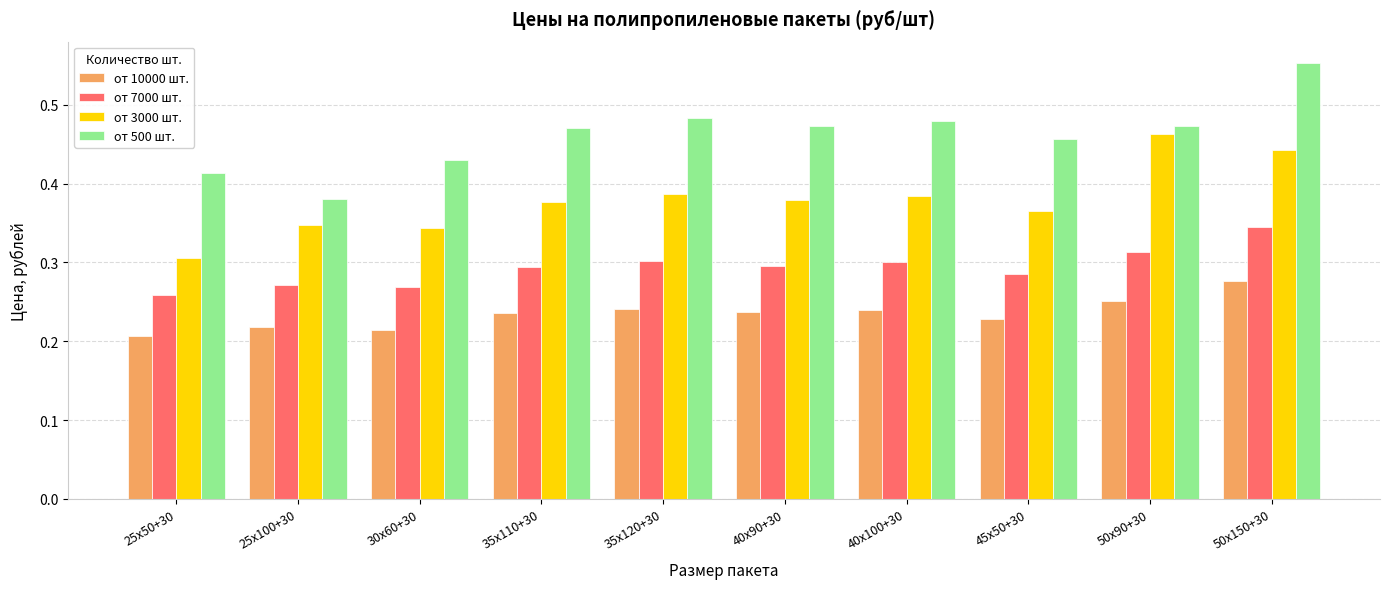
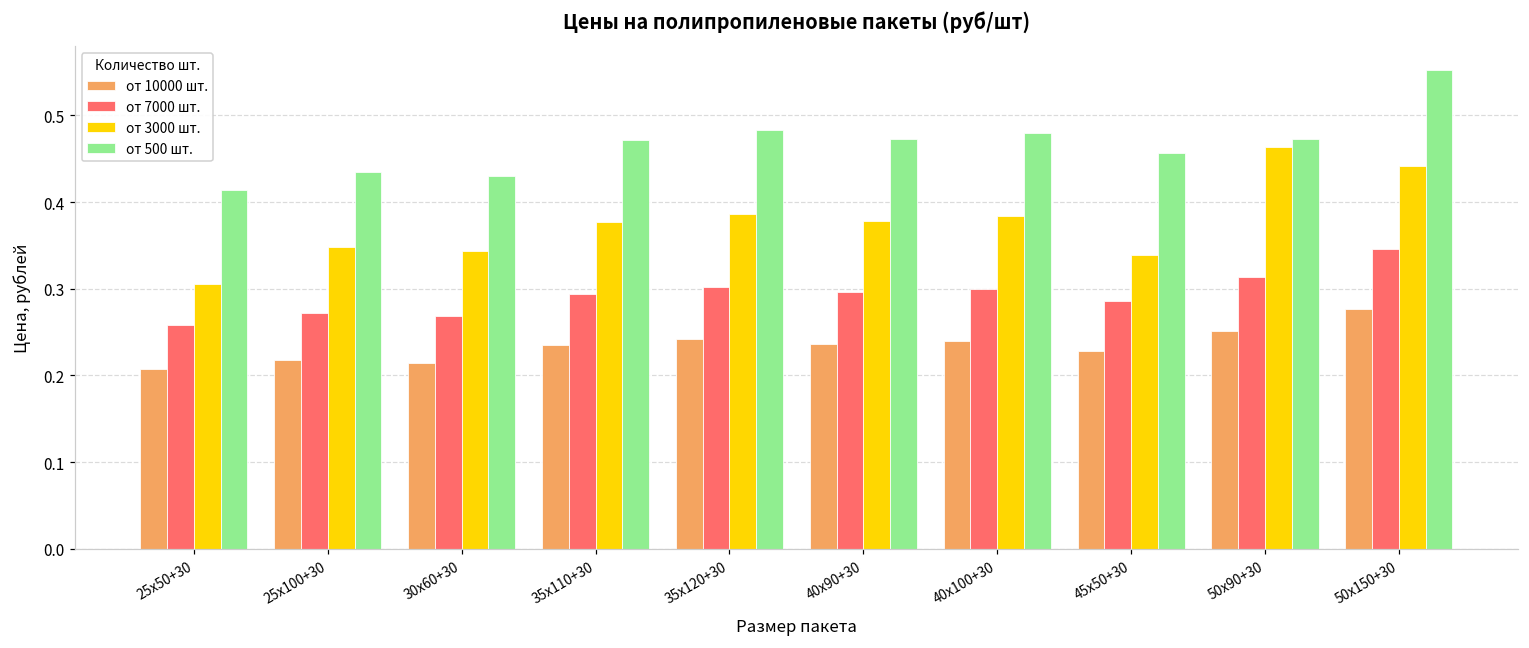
от 500 шт., 25х100+30: 0.38 -> 0.44
от 3000 шт., 45х50+30: 0.37 -> 0.34
